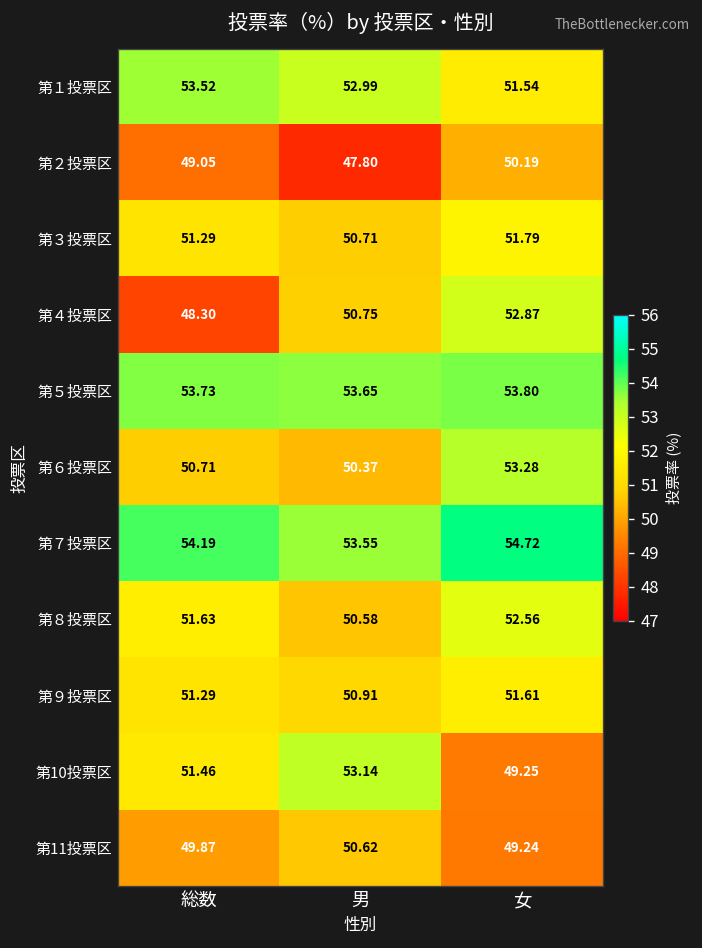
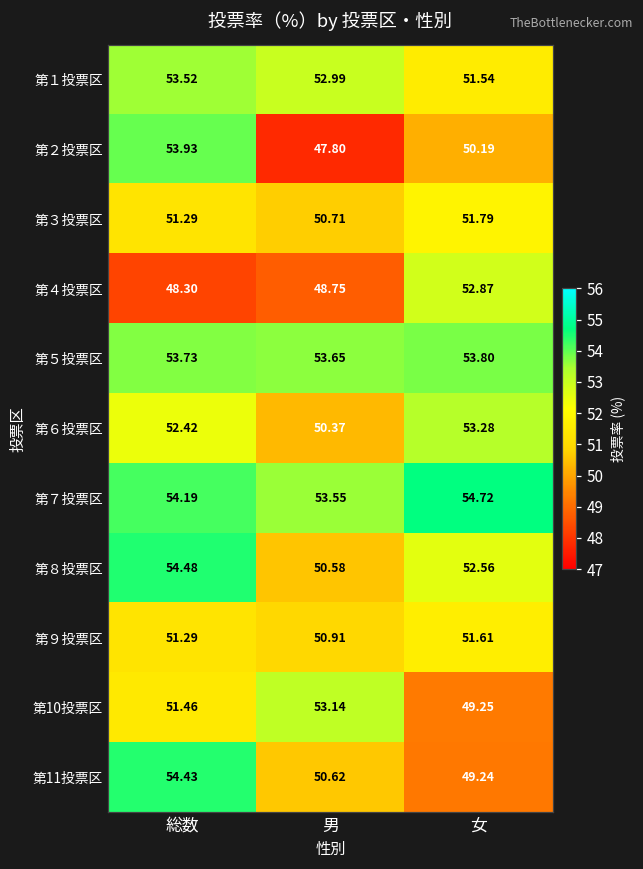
第２投票区, 総数: 49.05 -> 53.93
第４投票区, 男: 50.75 -> 48.75
第６投票区, 総数: 50.71 -> 52.42
第８投票区, 総数: 51.63 -> 54.48
第11投票区, 総数: 49.87 -> 54.43
